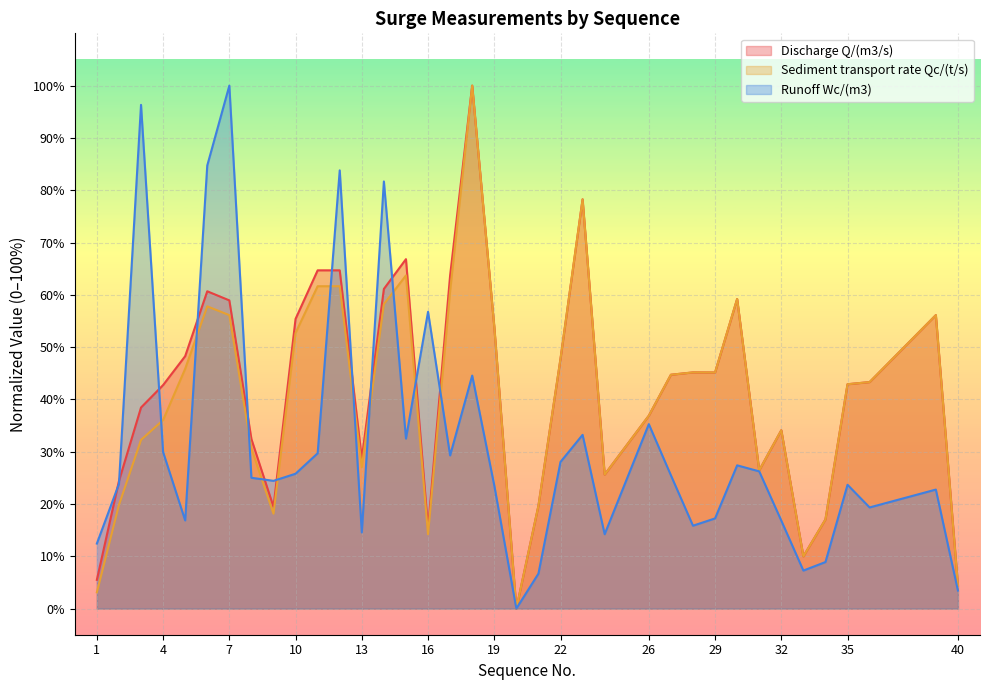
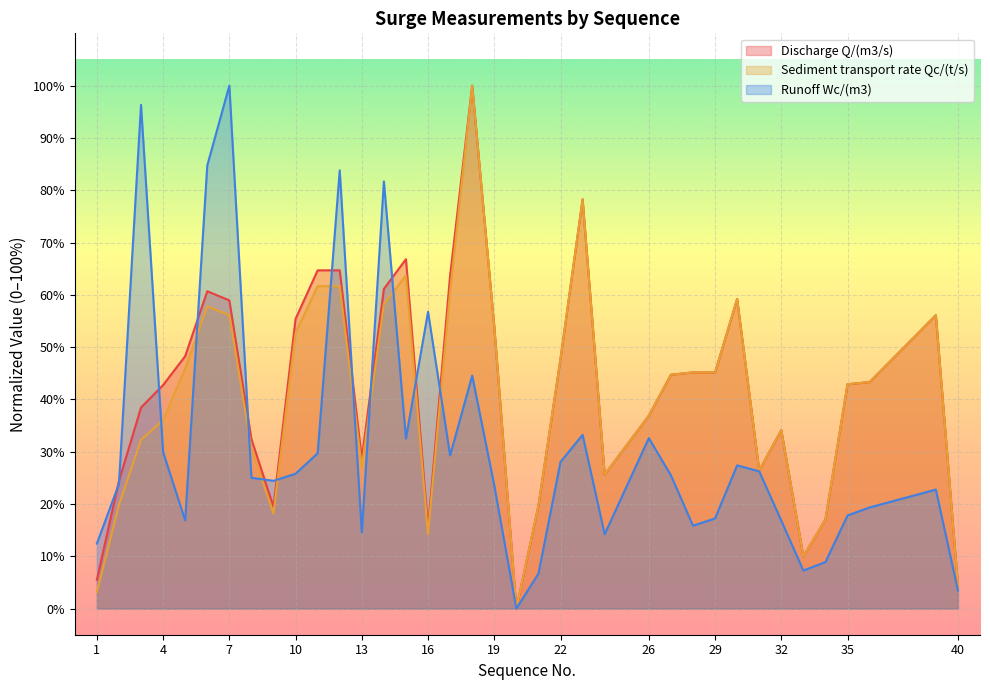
Runoff Wc/(m3), 26: 35% -> 33%
Runoff Wc/(m3), 35: 24% -> 18%
